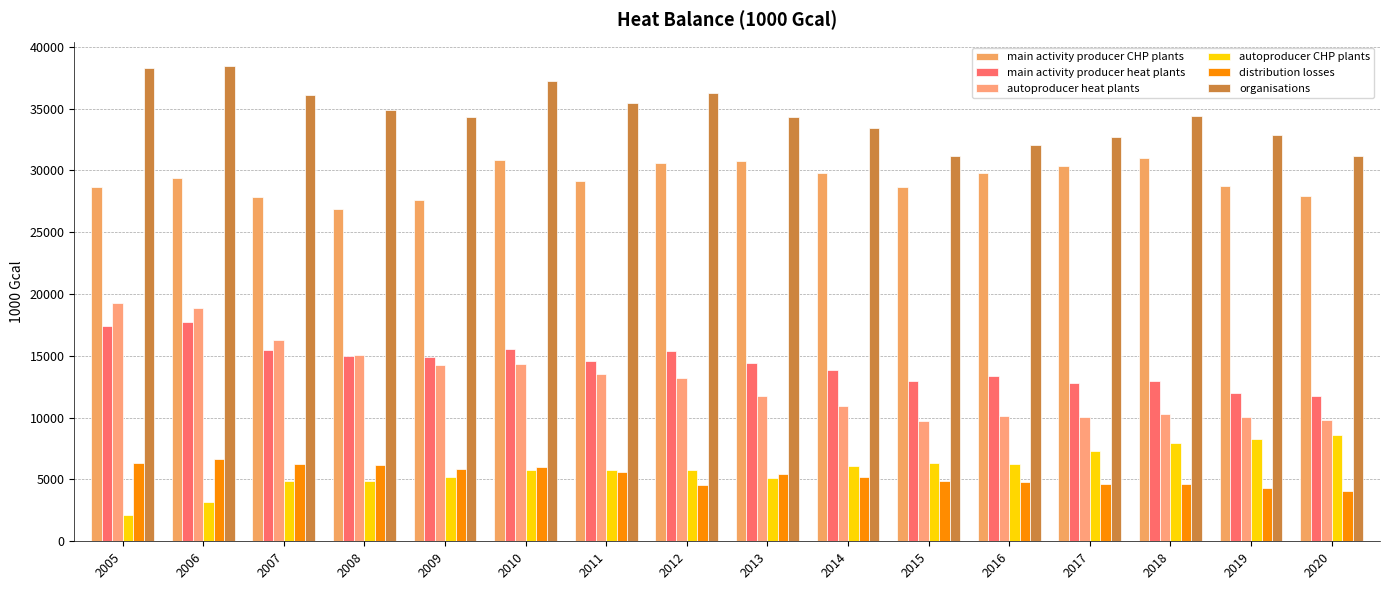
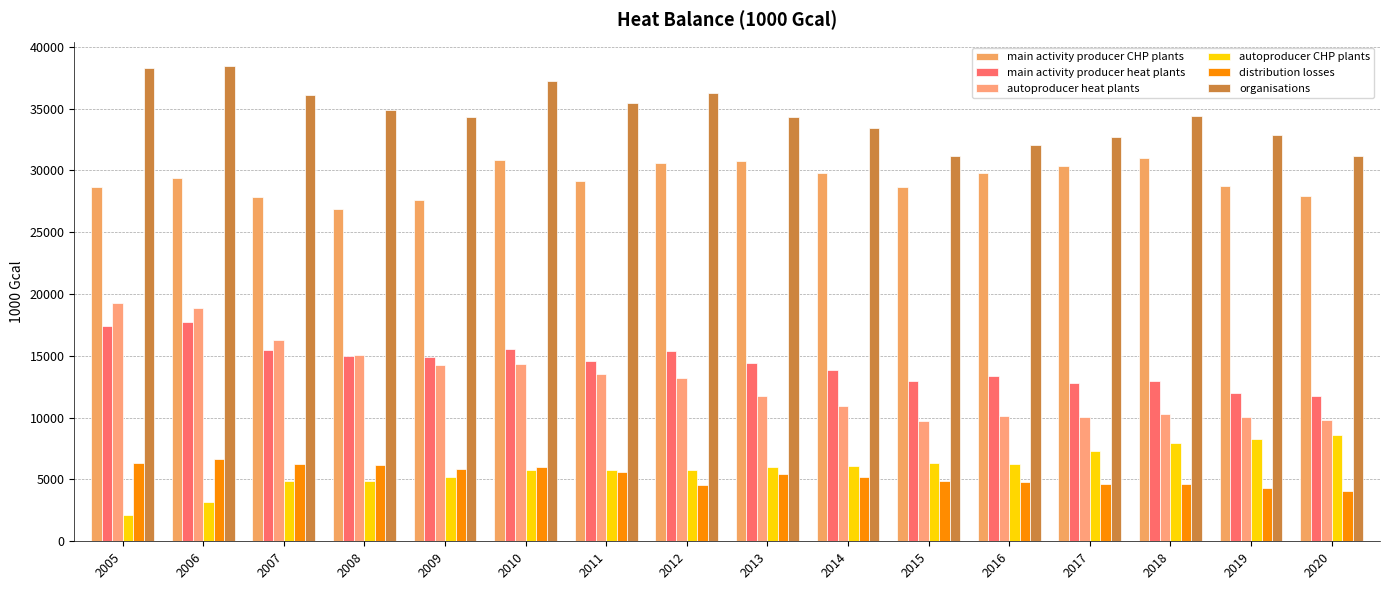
autoproducer CHP plants, 2013: 5100 -> 6000
